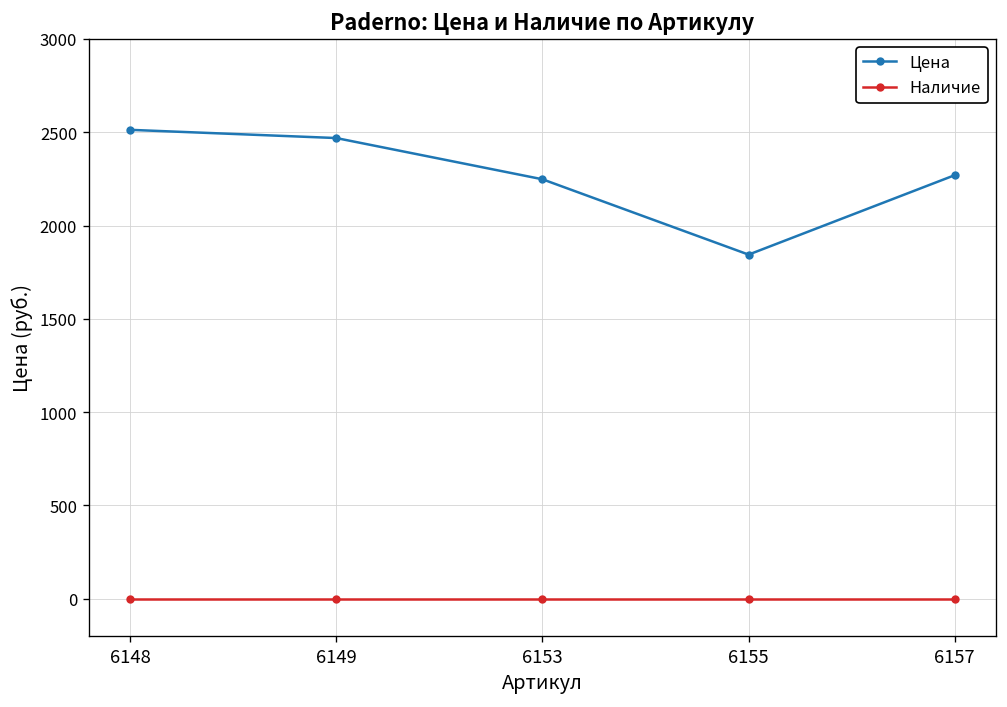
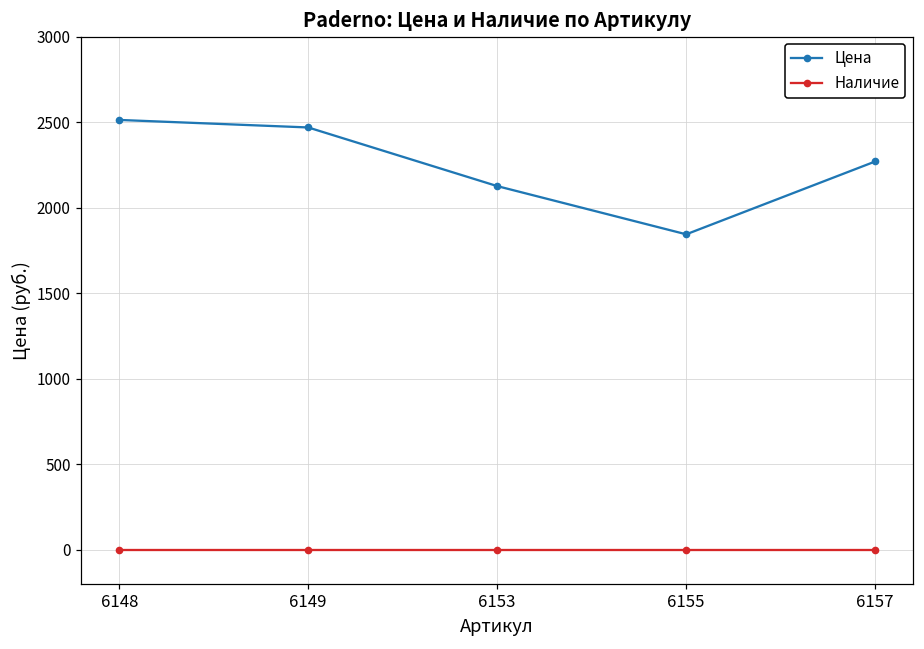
Цена, 6153: 2250 -> 2130
